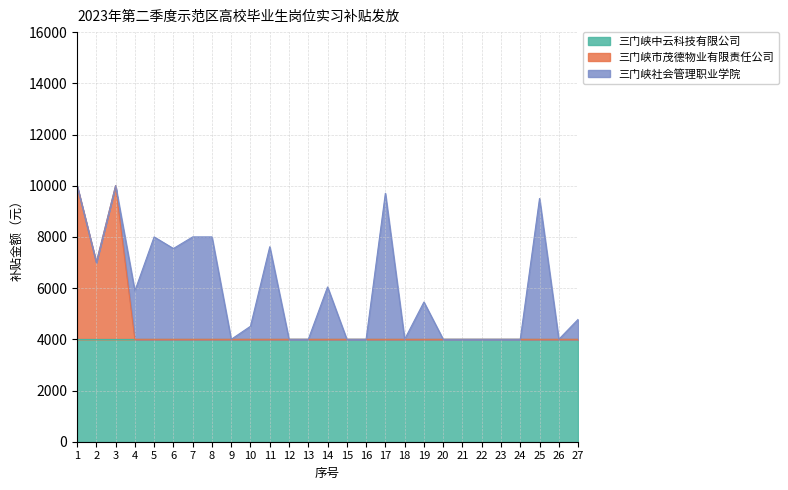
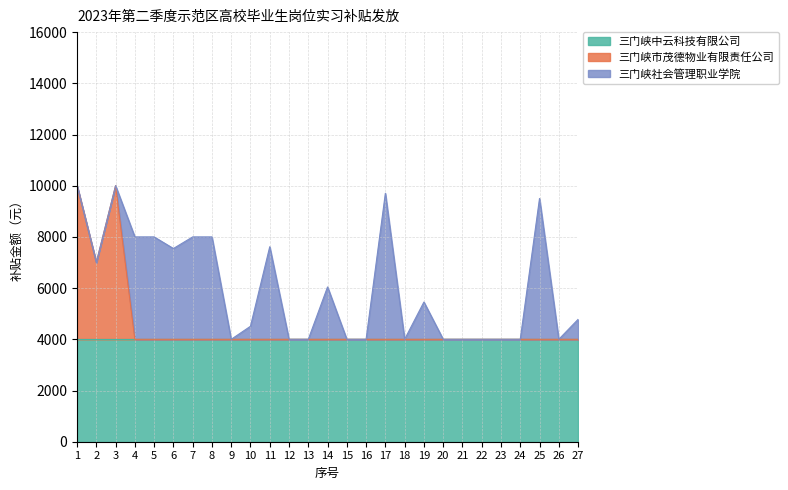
三门峡社会管理职业学院, 4: 1900 -> 4000
